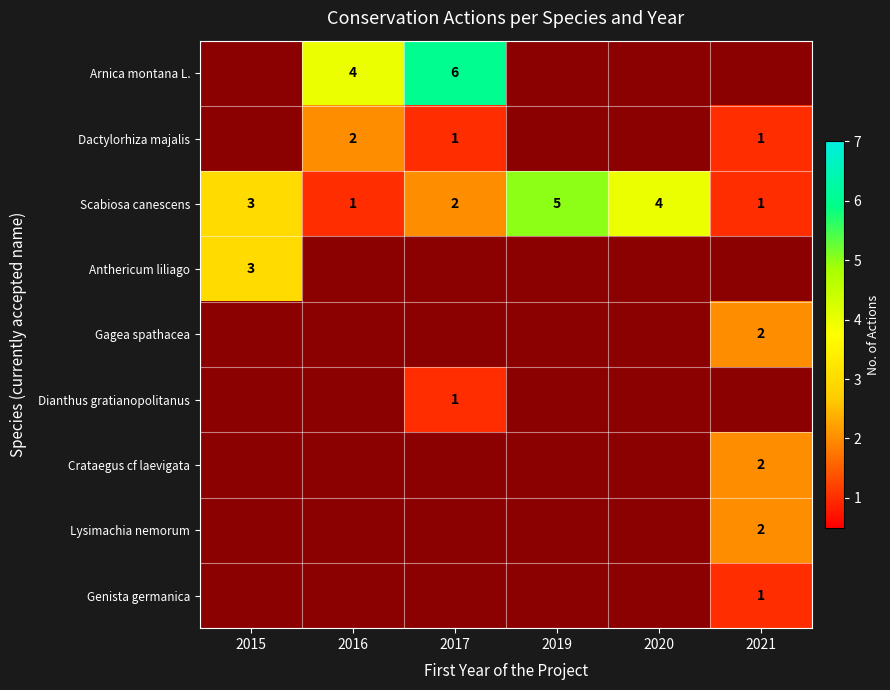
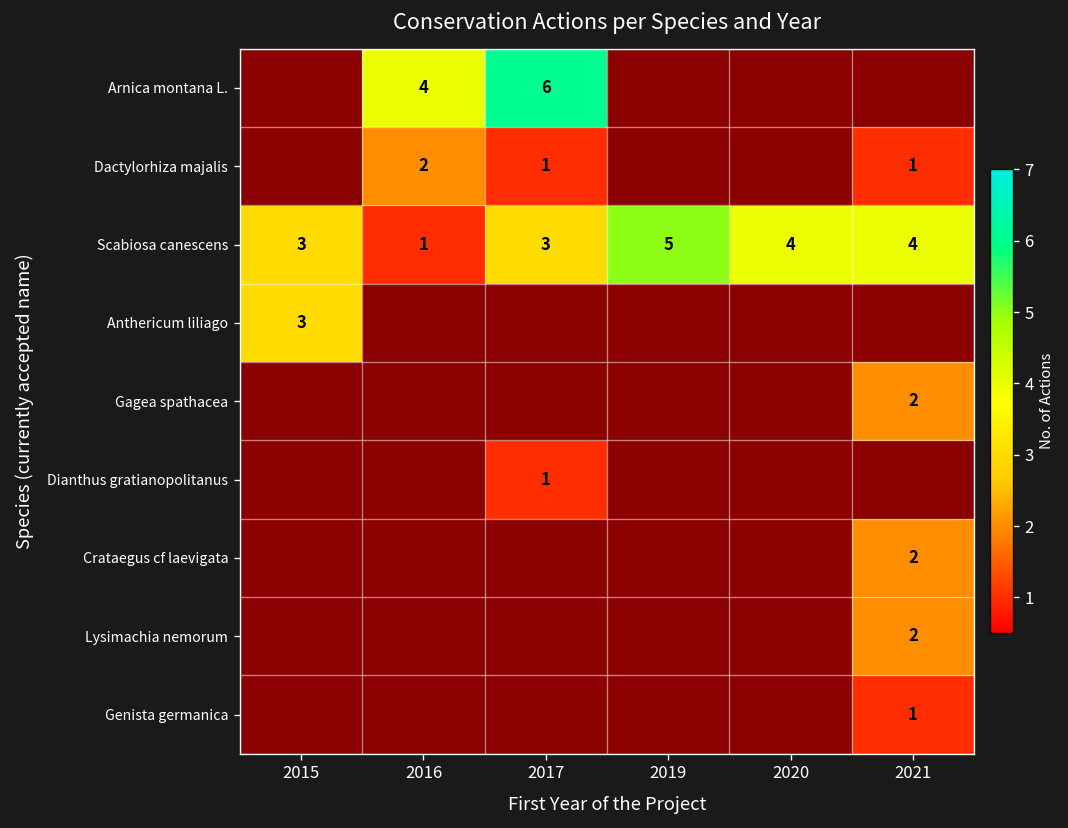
Scabiosa canescens, 2017: 2 -> 3
Scabiosa canescens, 2021: 1 -> 4
